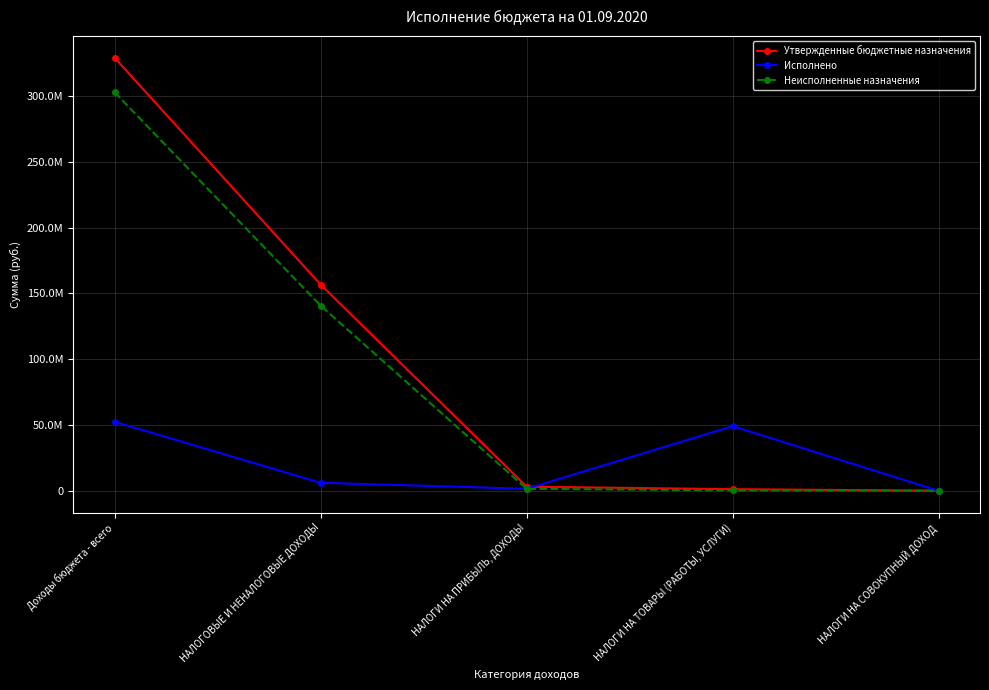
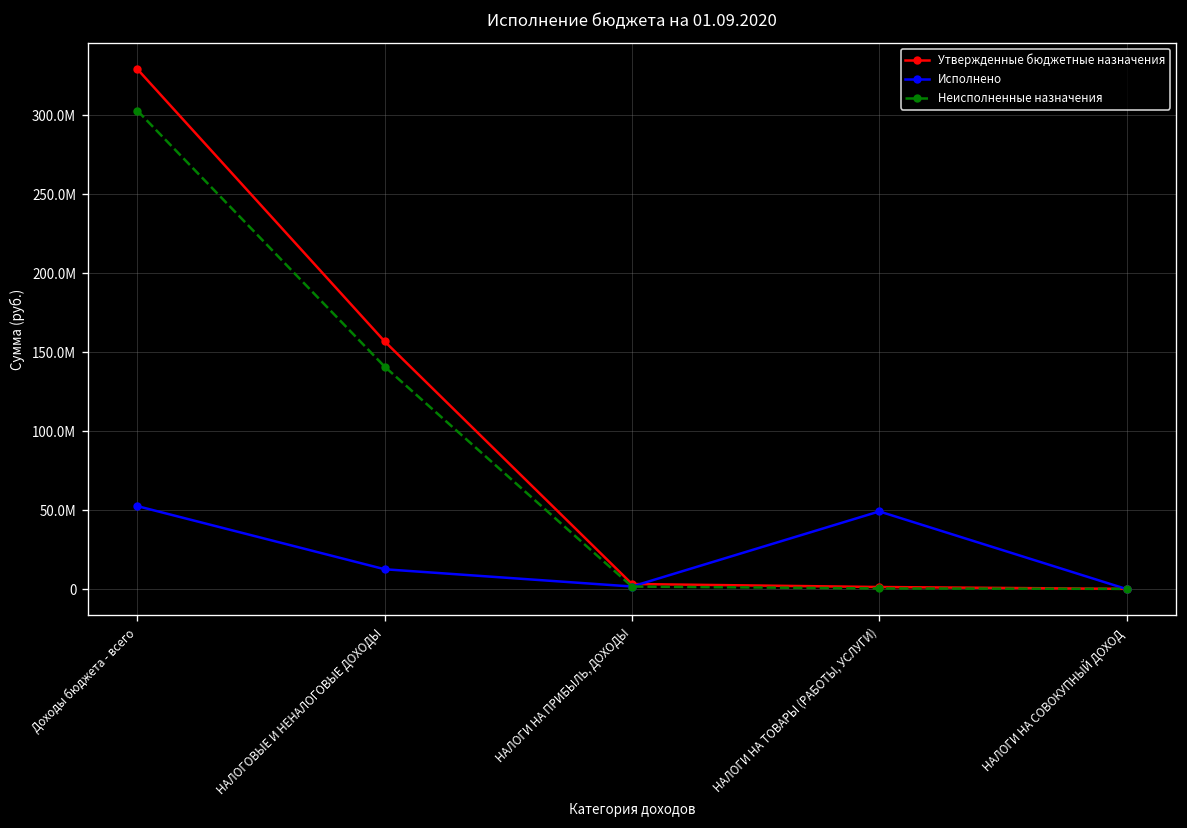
Исполнено, НАЛОГОВЫЕ И НЕНАЛОГОВЫЕ ДОХОДЫ: 6000000 -> 13000000
